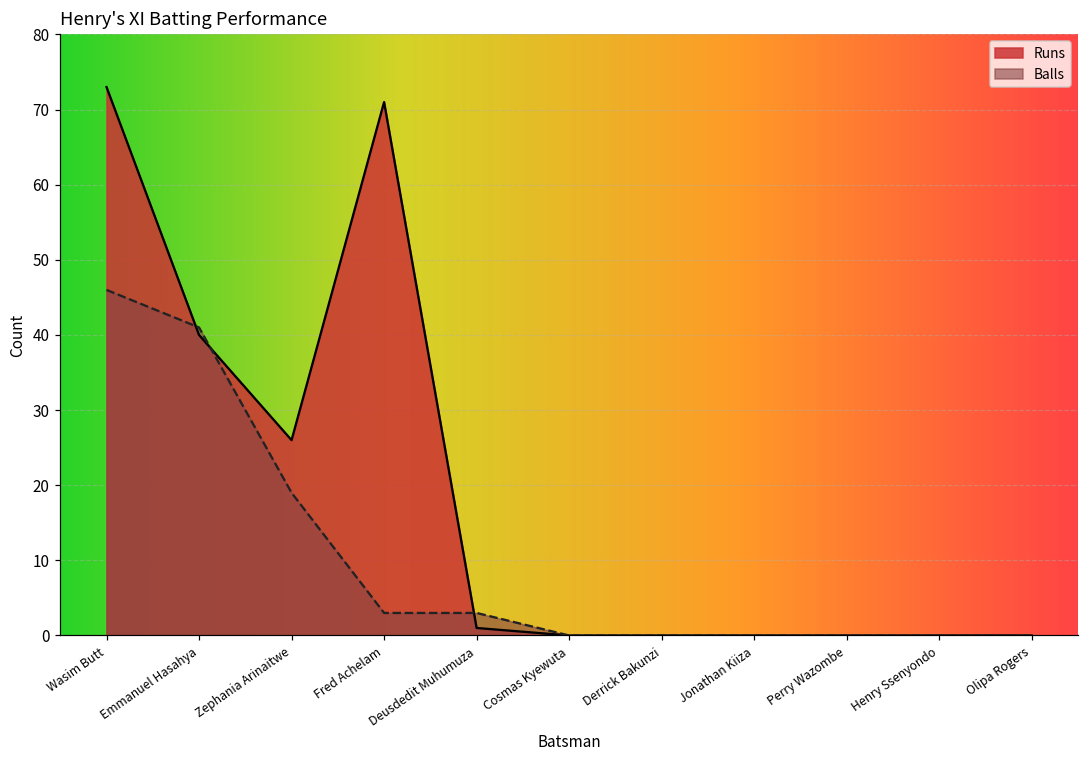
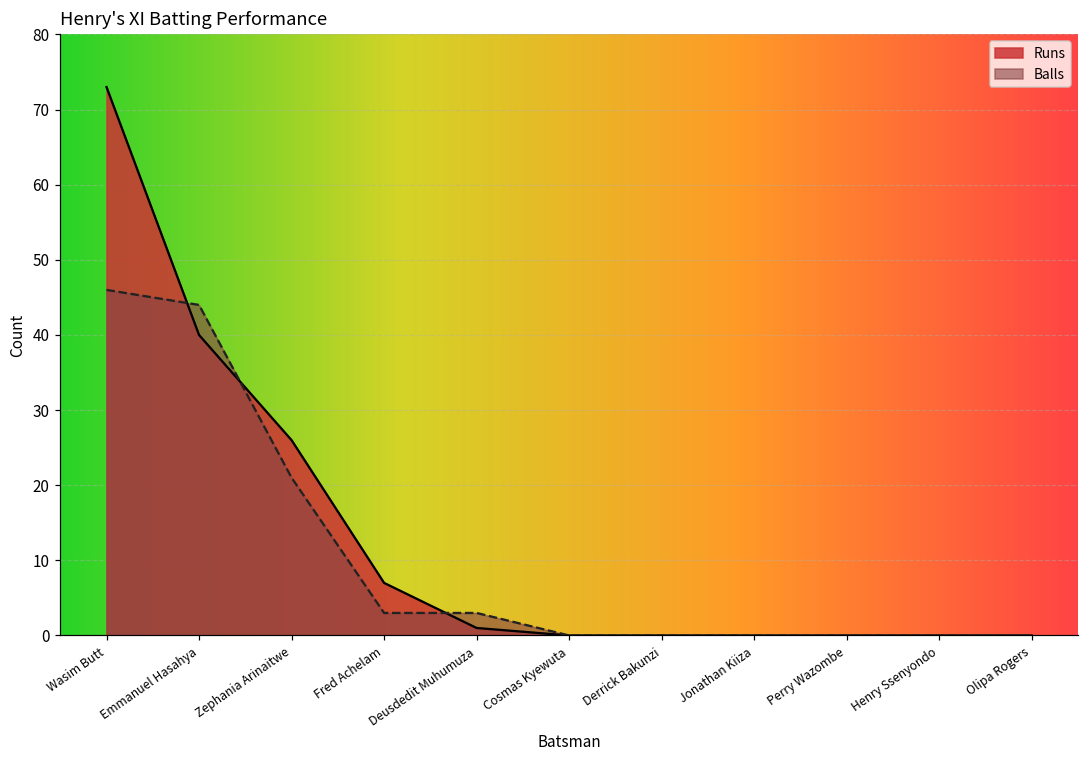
Balls, Emmanuel Hasahya: 41 -> 44
Balls, Zephania Arinaitwe: 19 -> 21
Runs, Fred Achelam: 71 -> 7
